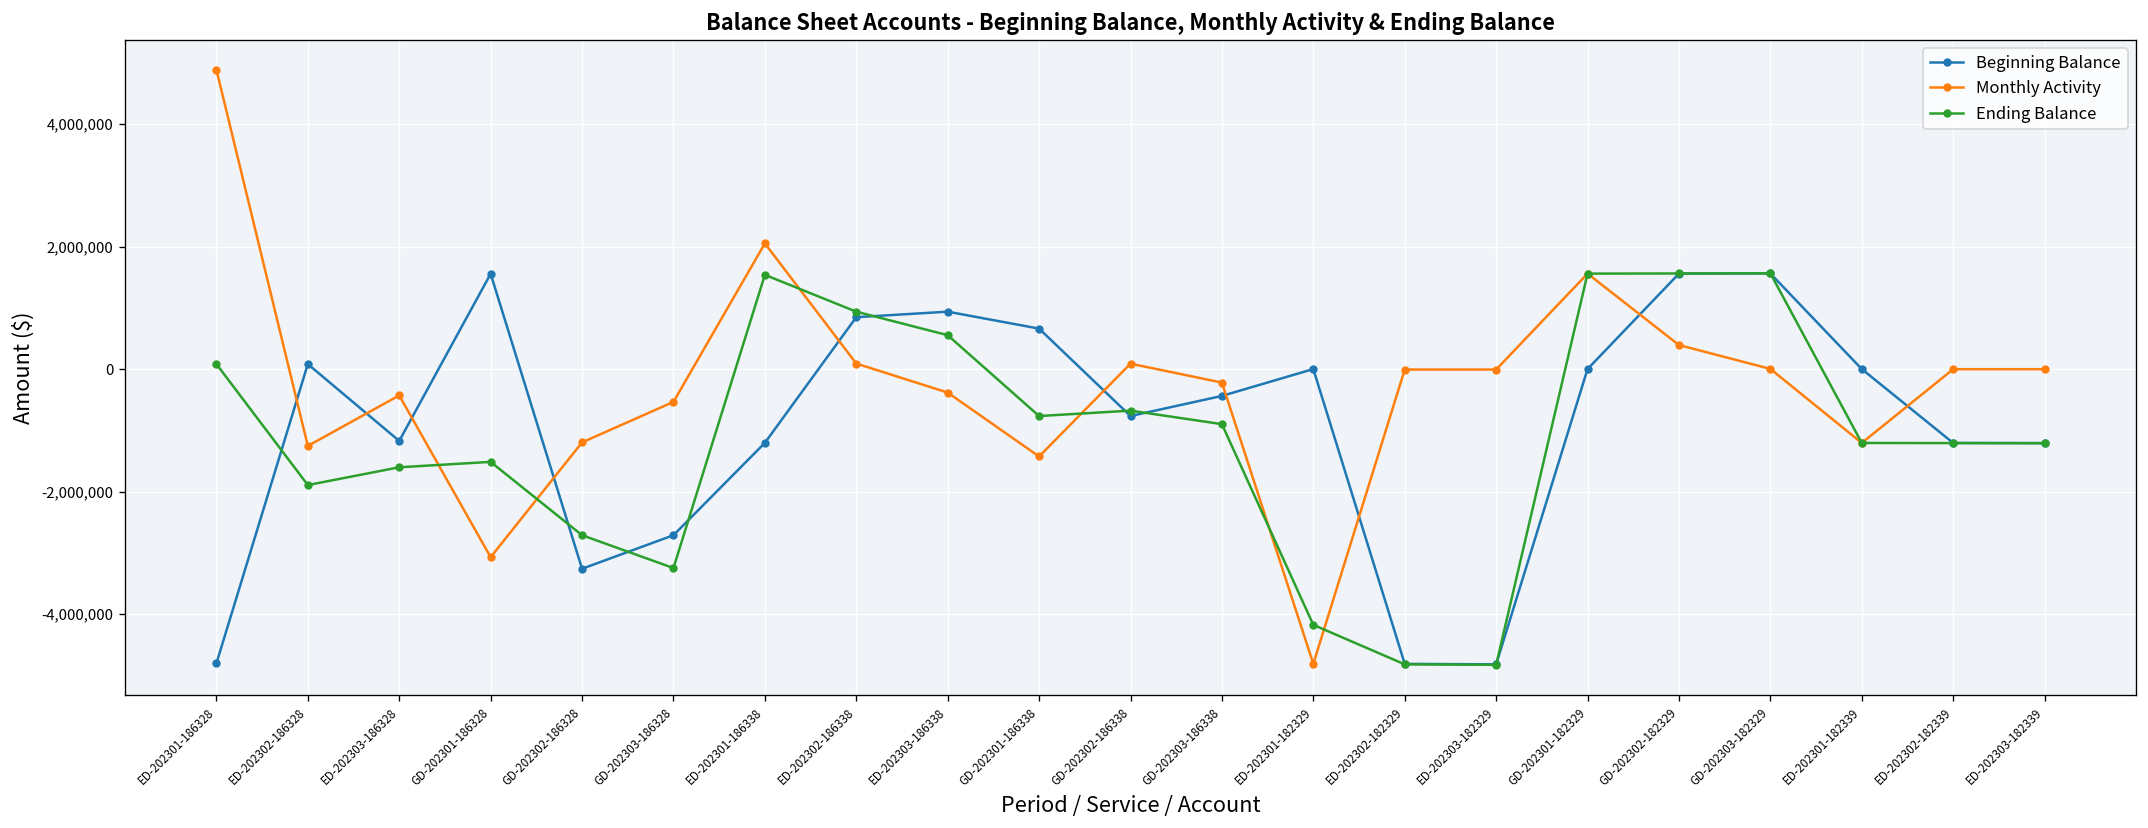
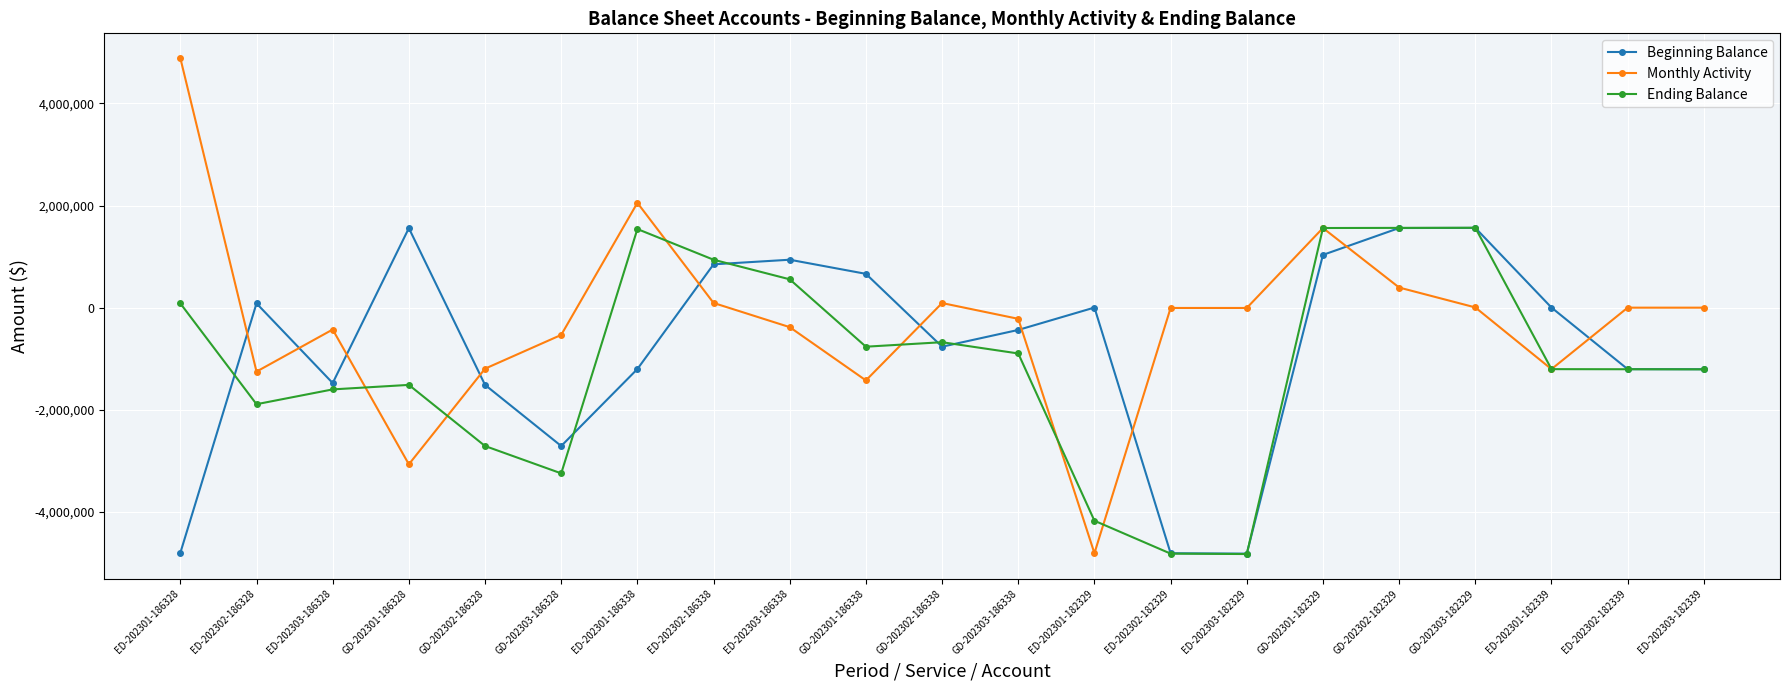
Beginning Balance, ED-202303-186328: -1,200,000 -> -1,500,000
Beginning Balance, GD-202302-186328: -3,300,000 -> -1,500,000
Beginning Balance, GD-202301-182329: 0 -> 1,000,000
